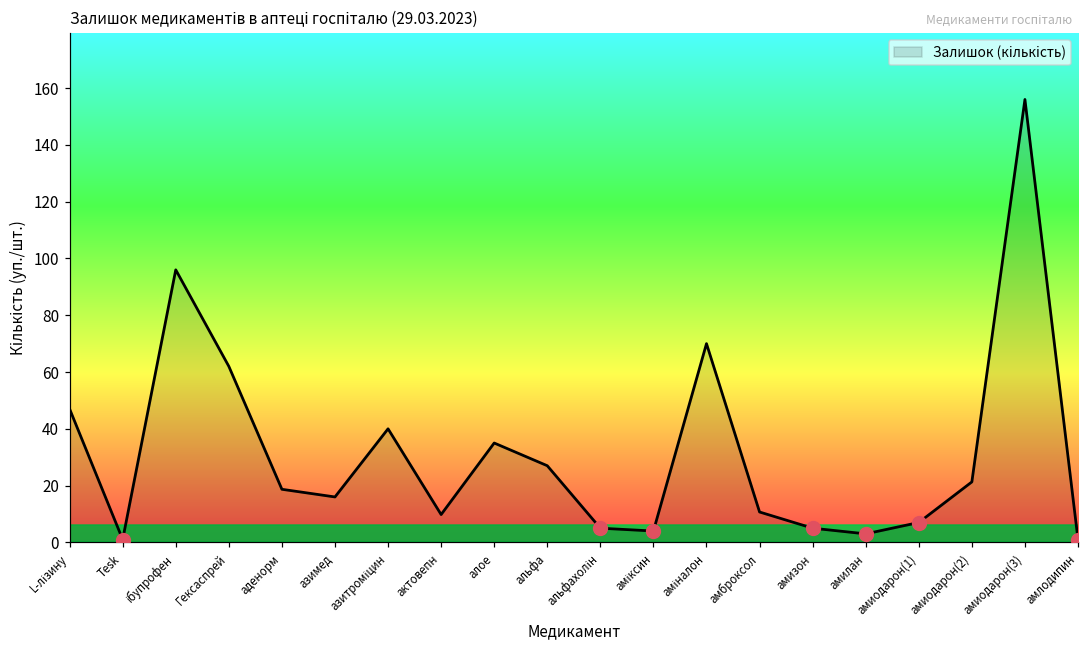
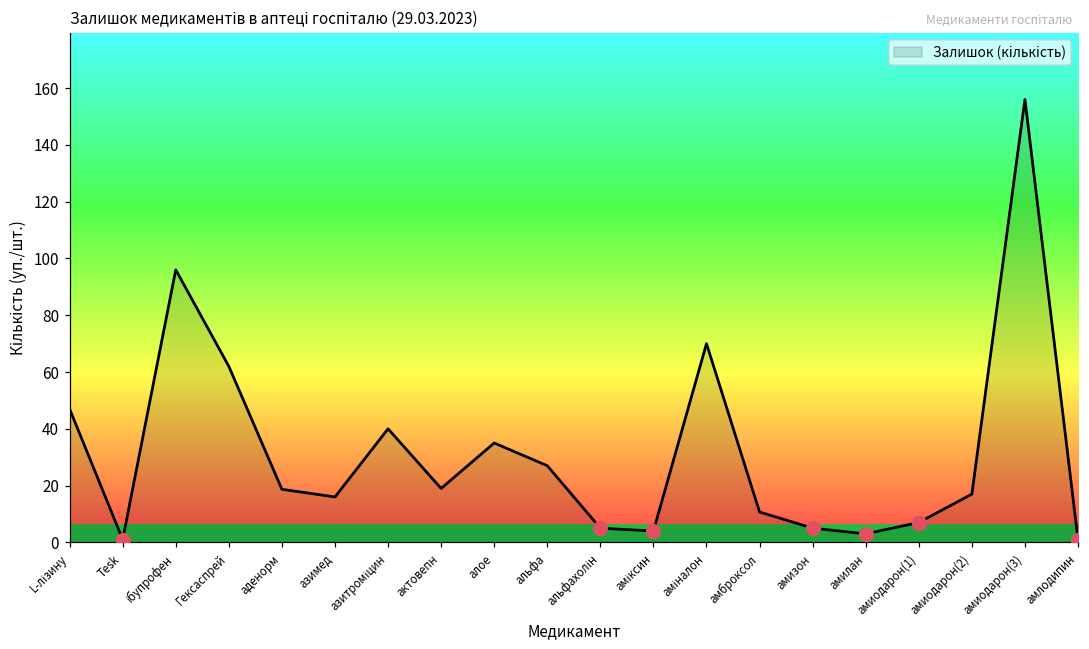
Залишок (кількість), актовепн: 10 -> 19
Залишок (кількість), амиодарон(2): 21 -> 17
